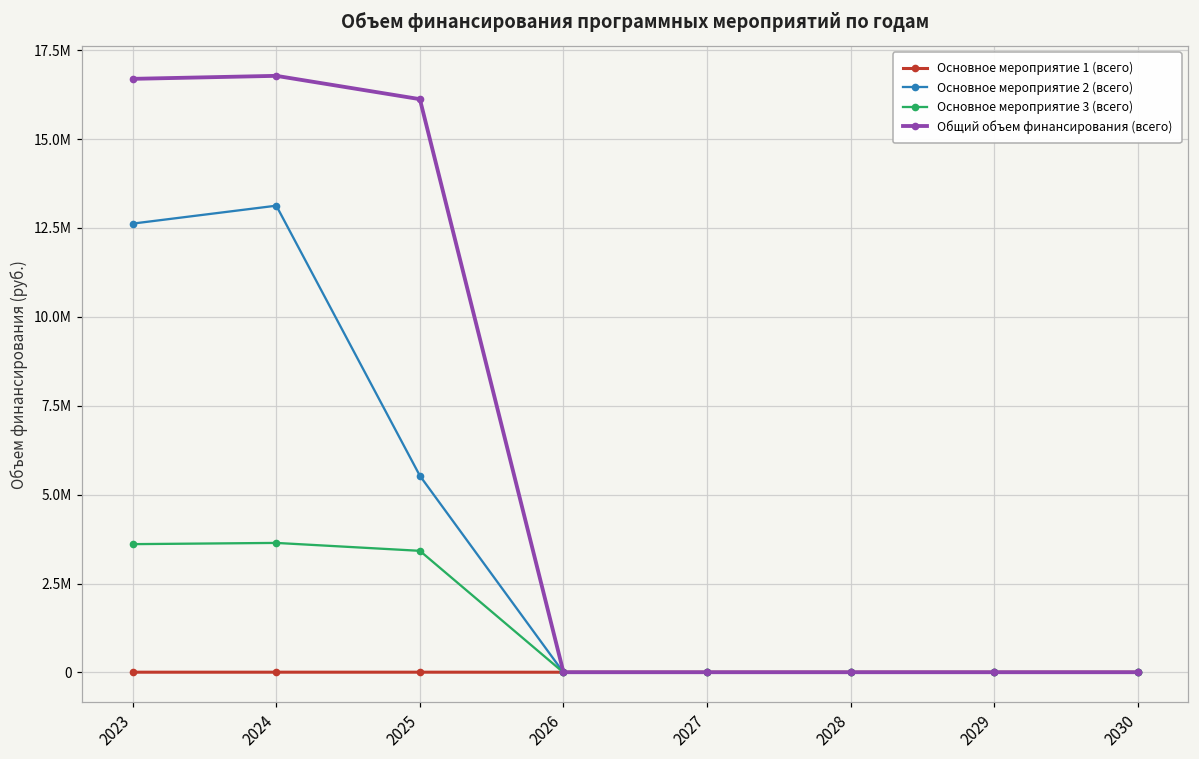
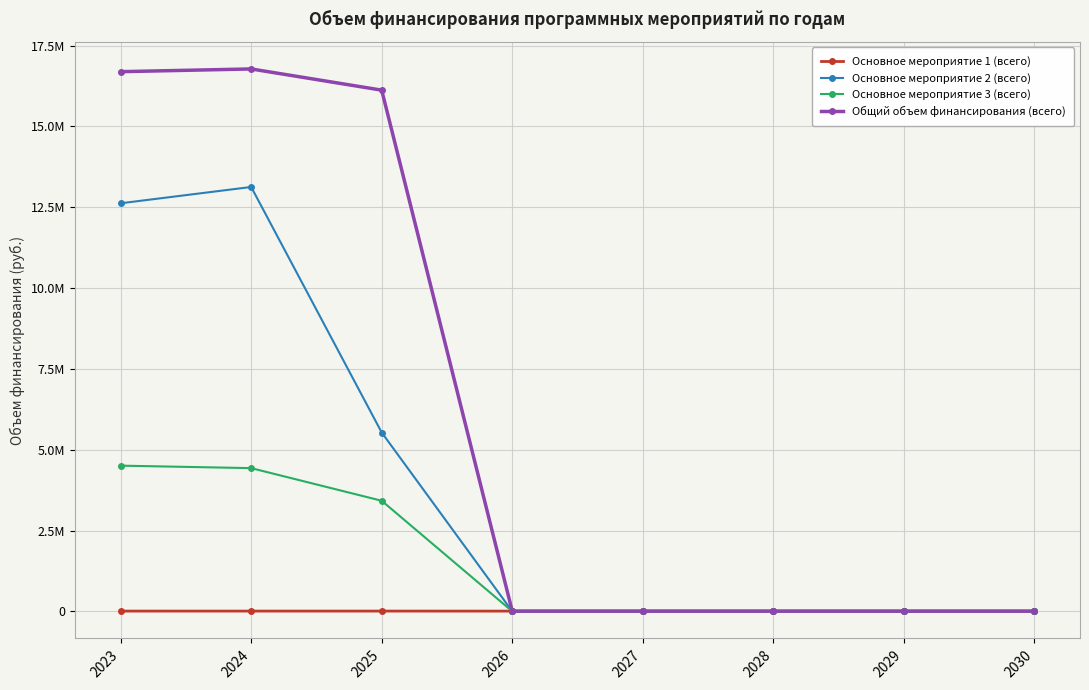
Основное мероприятие 3 (всего), 2023: 3600000 -> 4500000
Основное мероприятие 3 (всего), 2024: 3600000 -> 4400000
